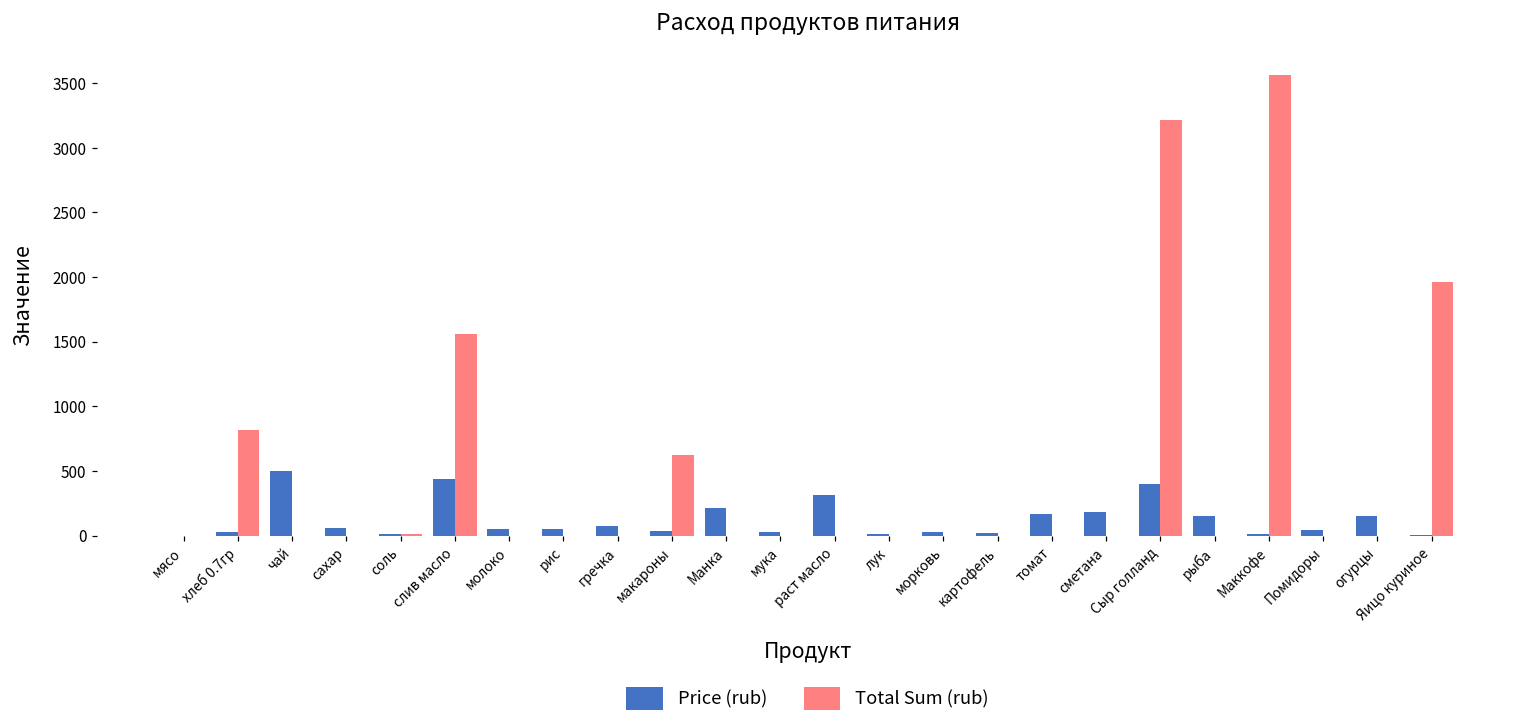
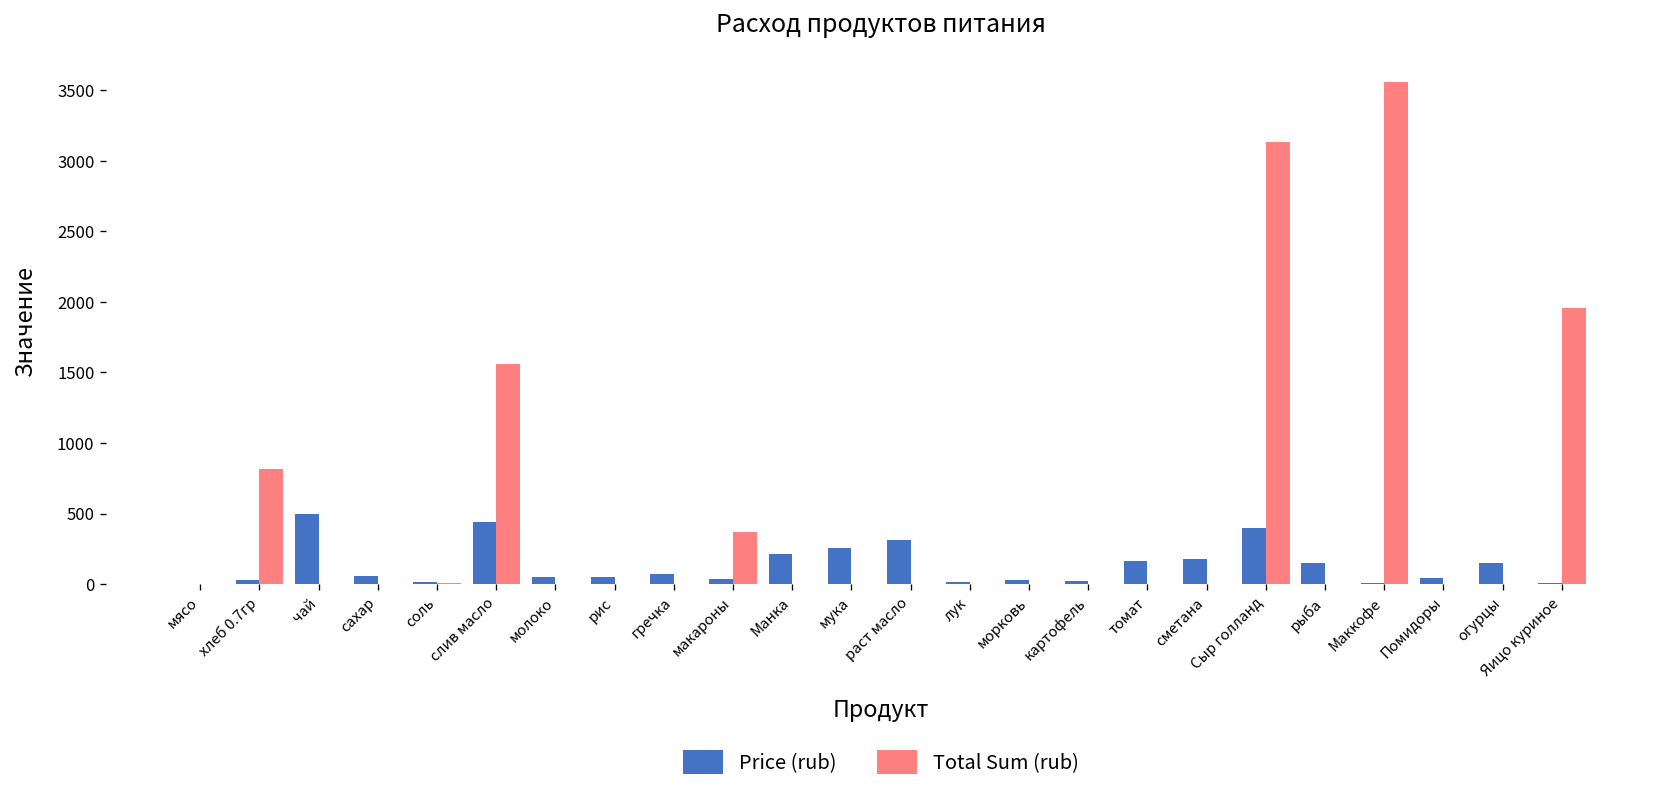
Total Sum (rub), макароны: 620 -> 370
Price (rub), мука: 20 -> 250
Total Sum (rub), Сыр голланд: 3210 -> 3130
